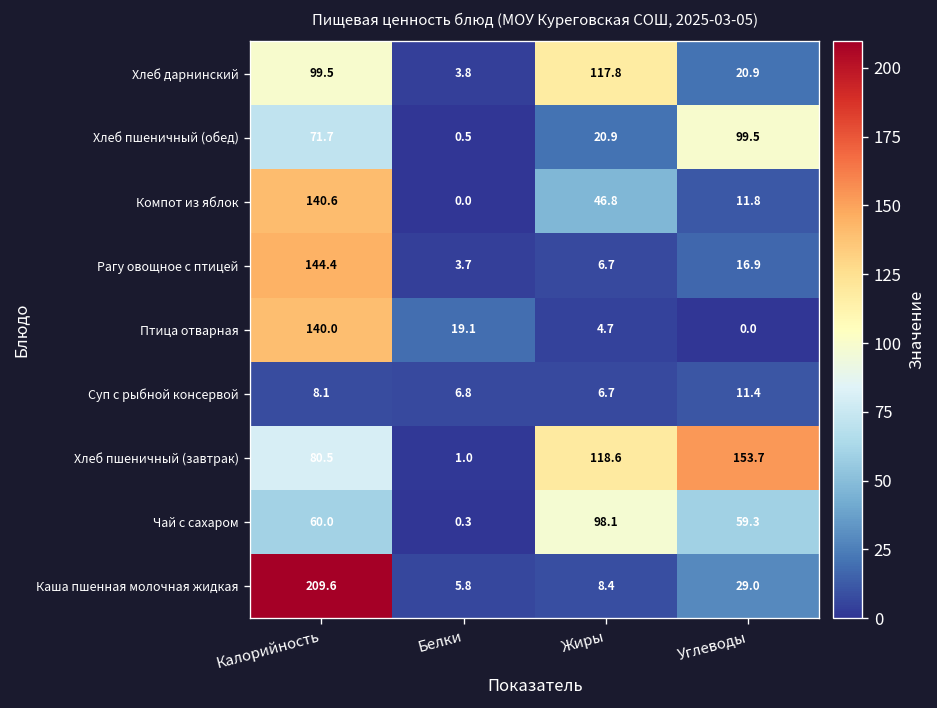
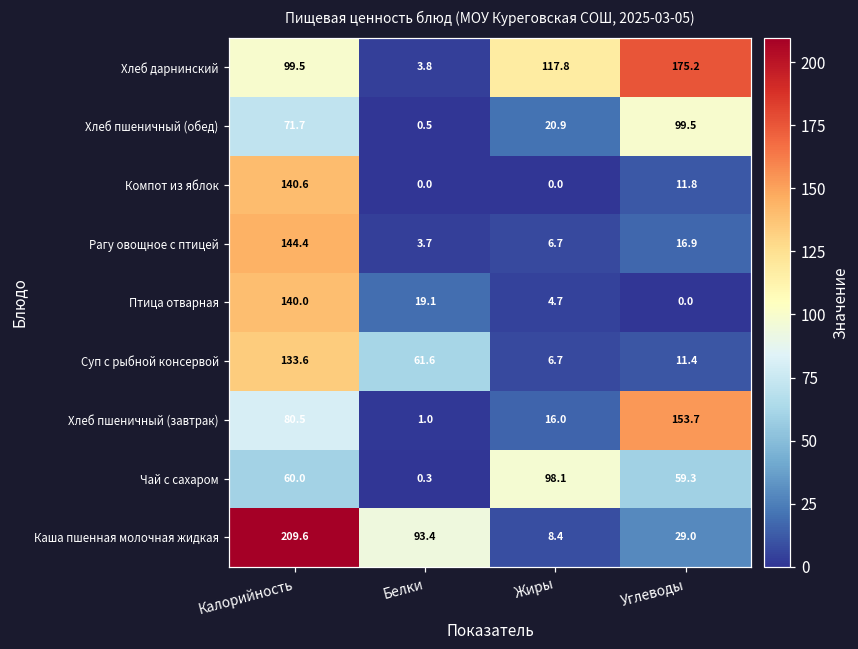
Хлеб дарнинский, Углеводы: 20.9 -> 175.2
Компот из яблок, Жиры: 46.8 -> 0.0
Суп с рыбной консервой, Калорийность: 8.1 -> 133.6
Суп с рыбной консервой, Белки: 6.8 -> 61.6
Хлеб пшеничный (завтрак), Жиры: 118.6 -> 16.0
Каша пшенная молочная жидкая, Белки: 5.8 -> 93.4
